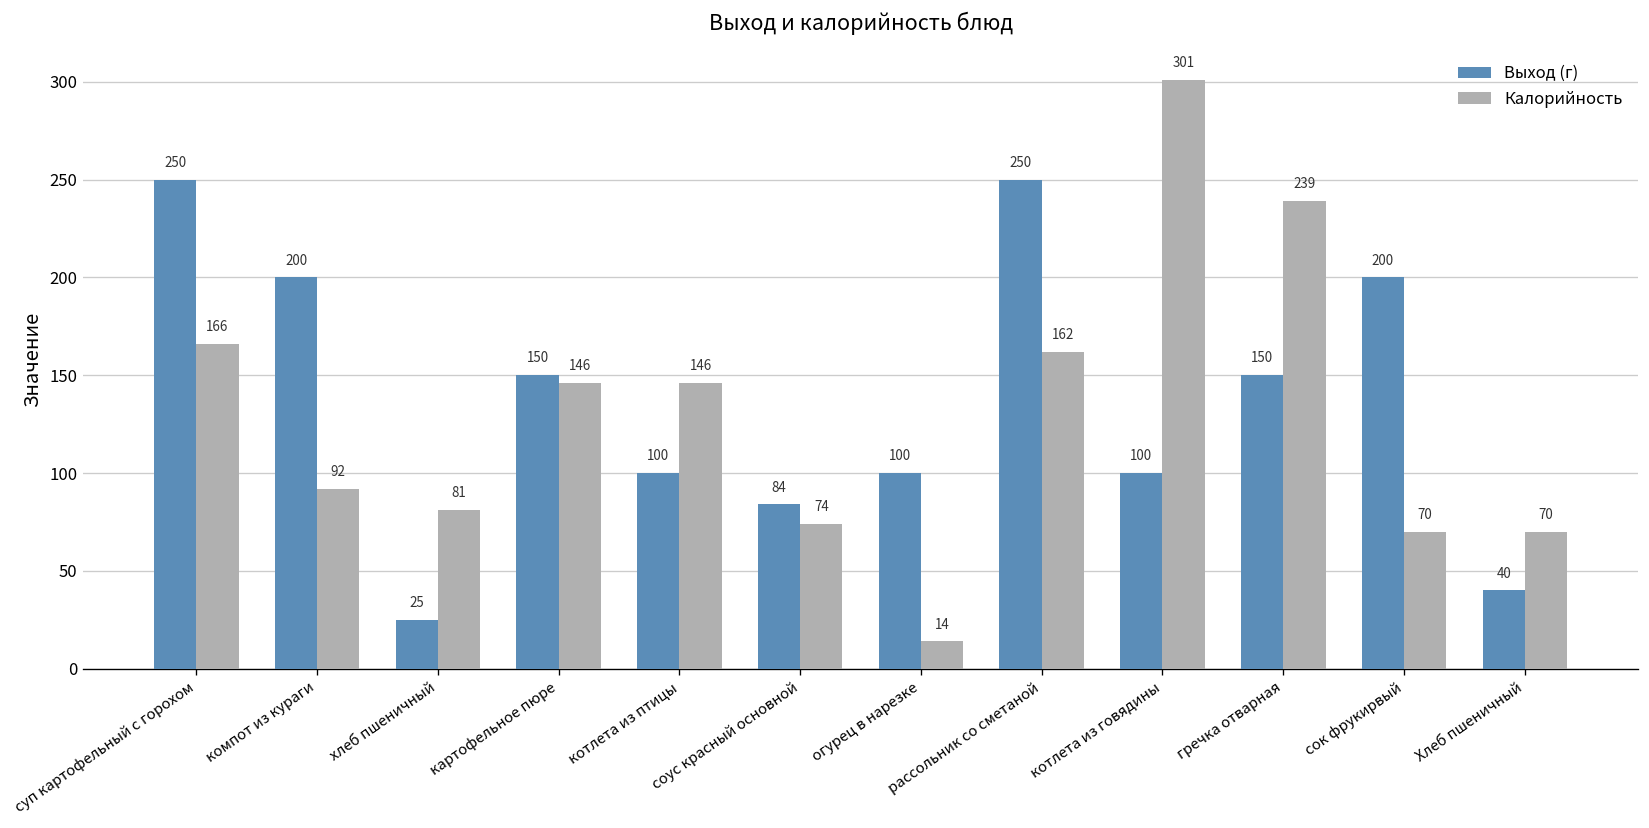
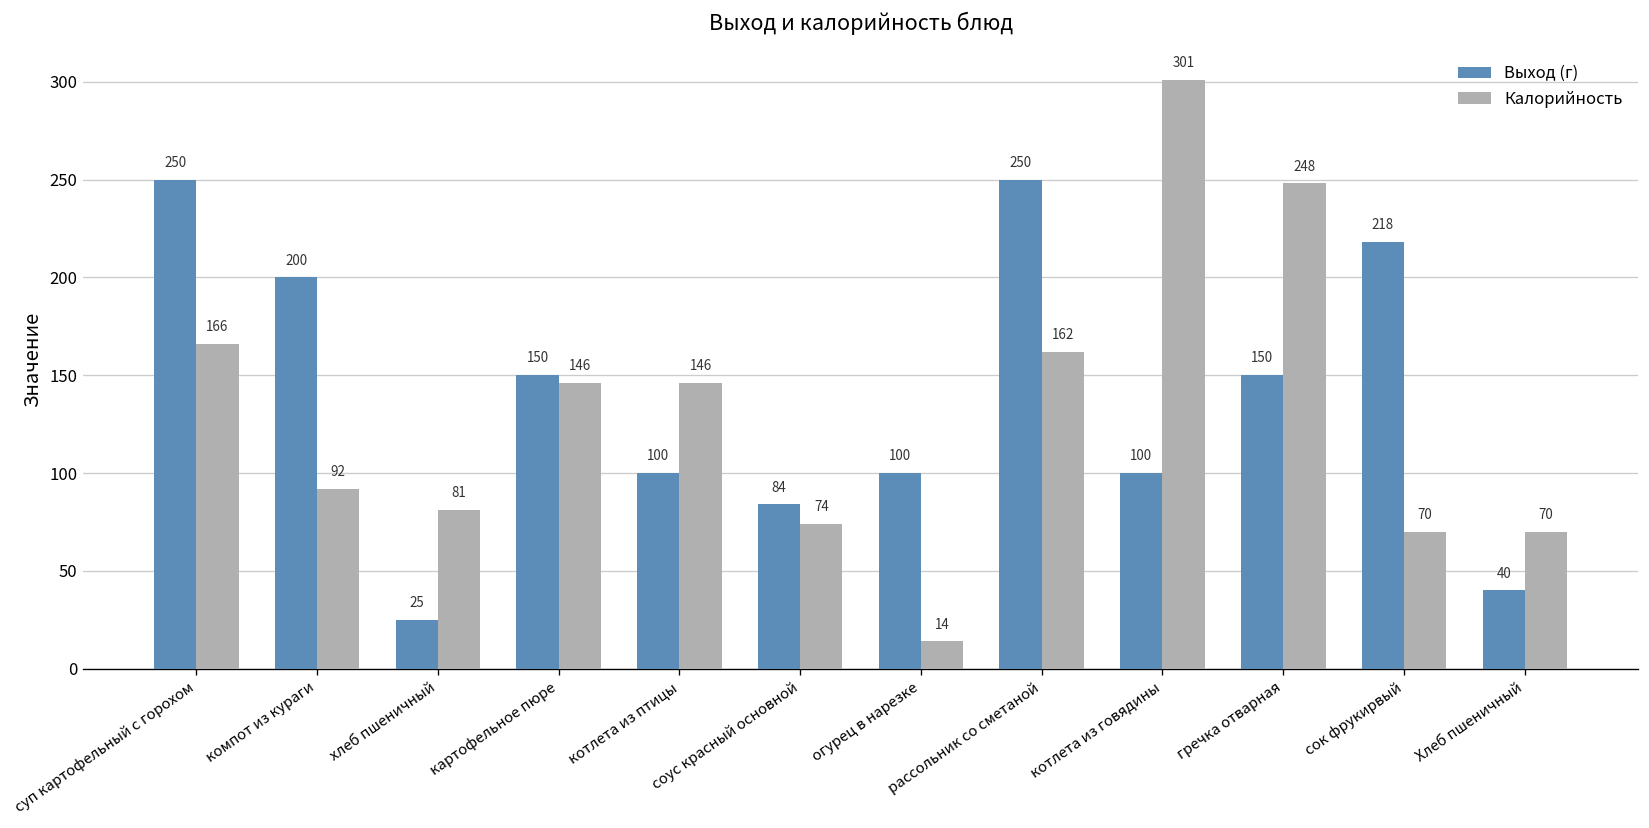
Калорийность, гречка отварная: 239 -> 248
Выход (г), сок фрукирвый: 200 -> 218
